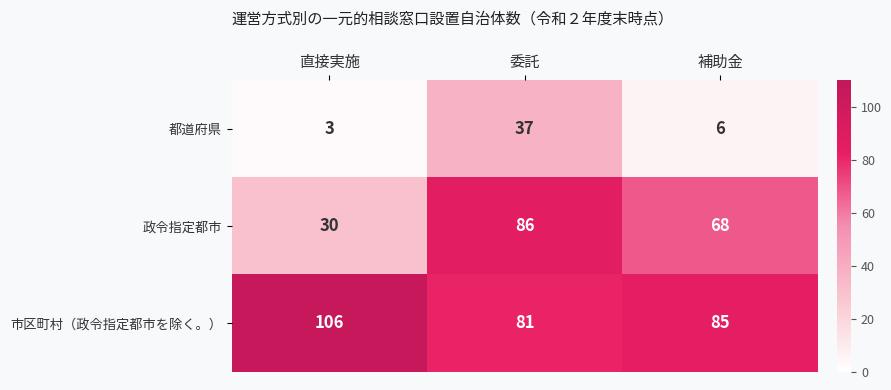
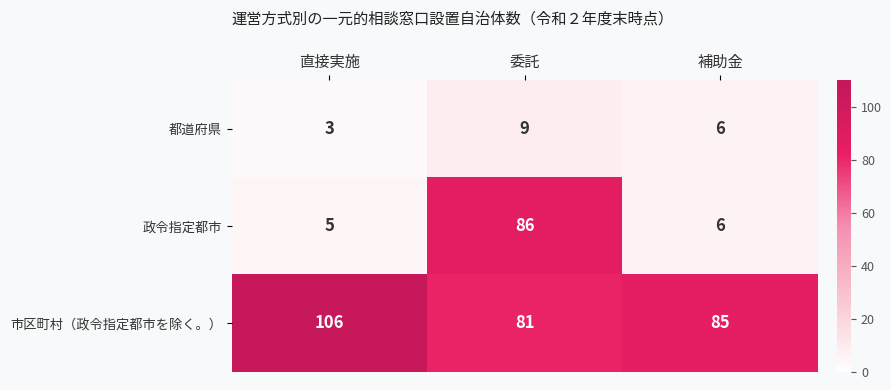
都道府県, 委託: 37 -> 9
政令指定都市, 直接実施: 30 -> 5
政令指定都市, 補助金: 68 -> 6
